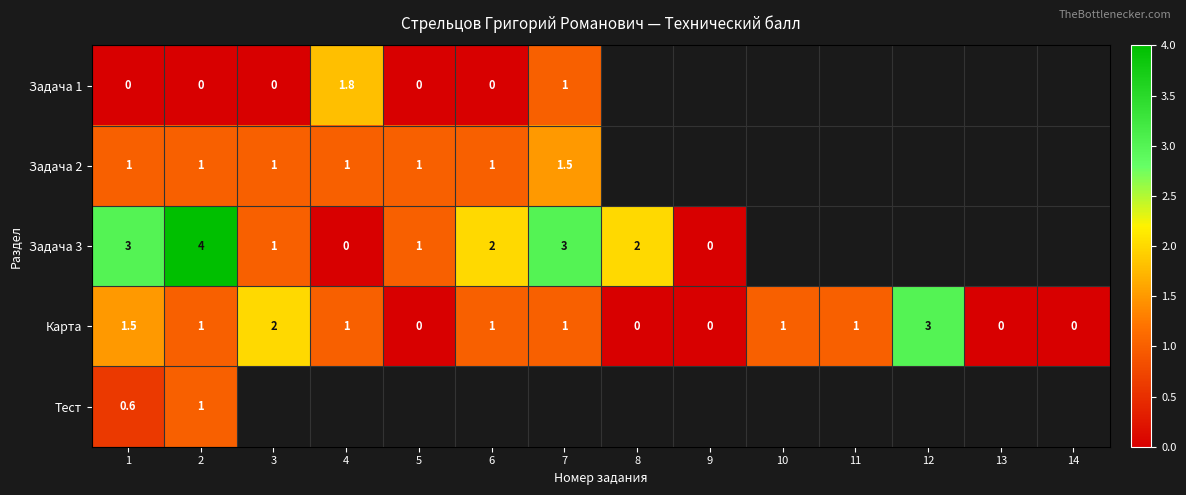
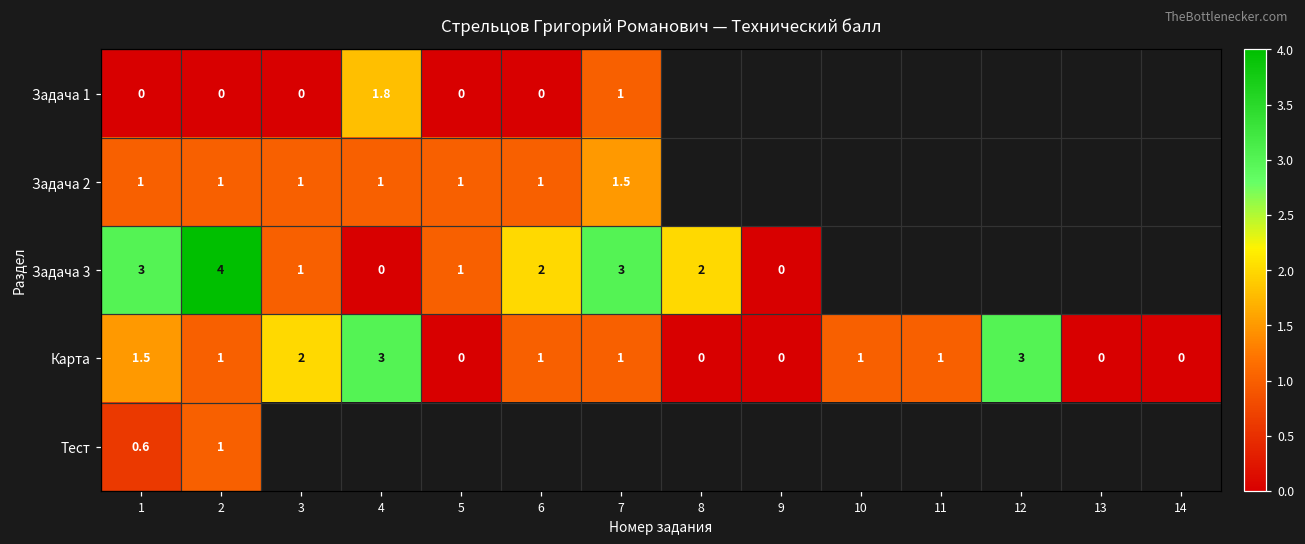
Карта, 4: 1 -> 3
